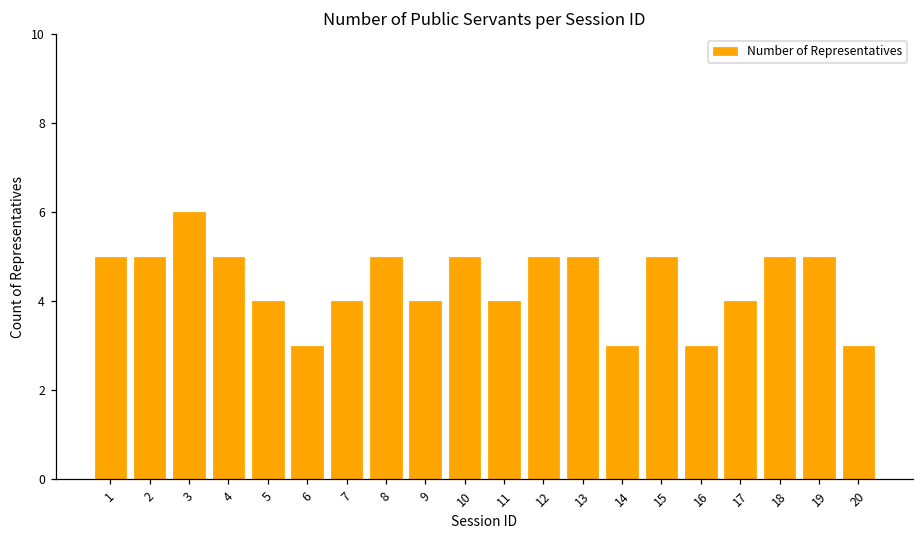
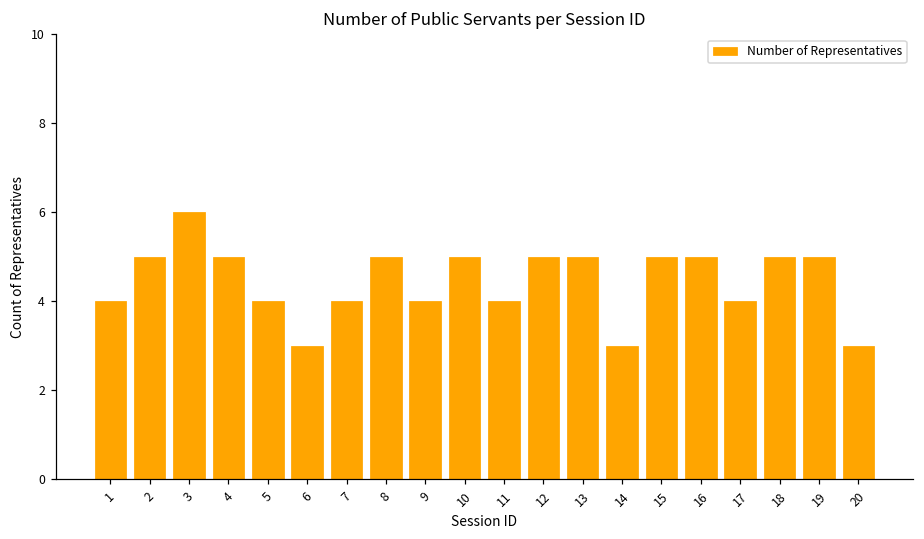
1: 5 -> 4
16: 3 -> 5
